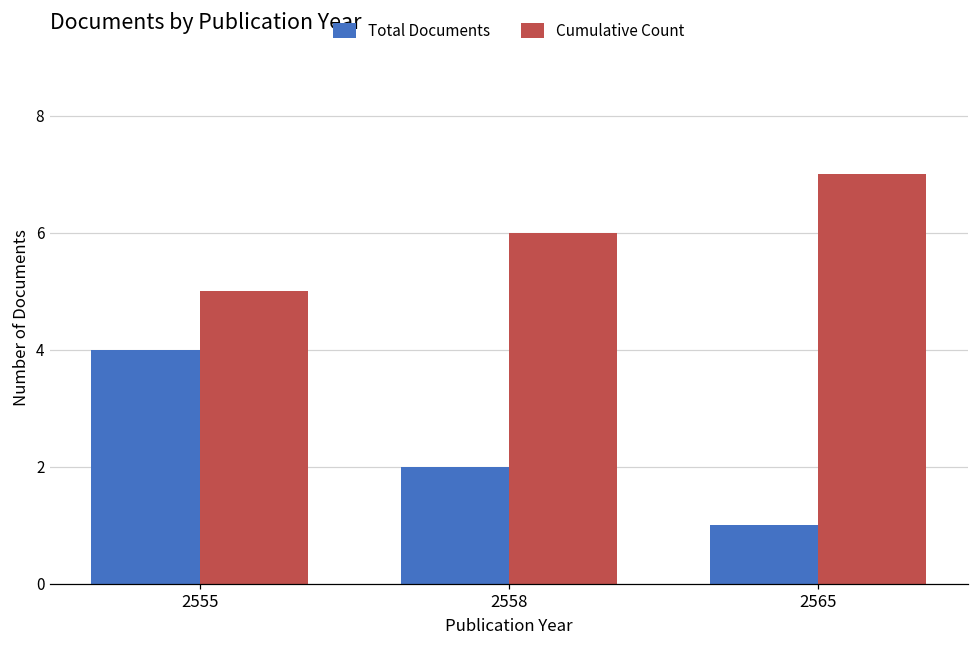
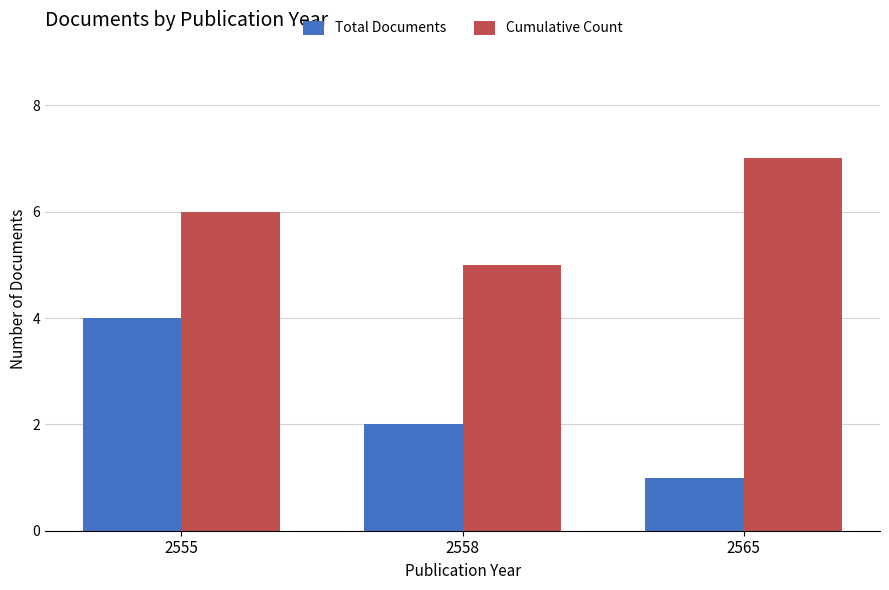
Cumulative Count, 2555: 5 -> 6
Cumulative Count, 2558: 6 -> 5
